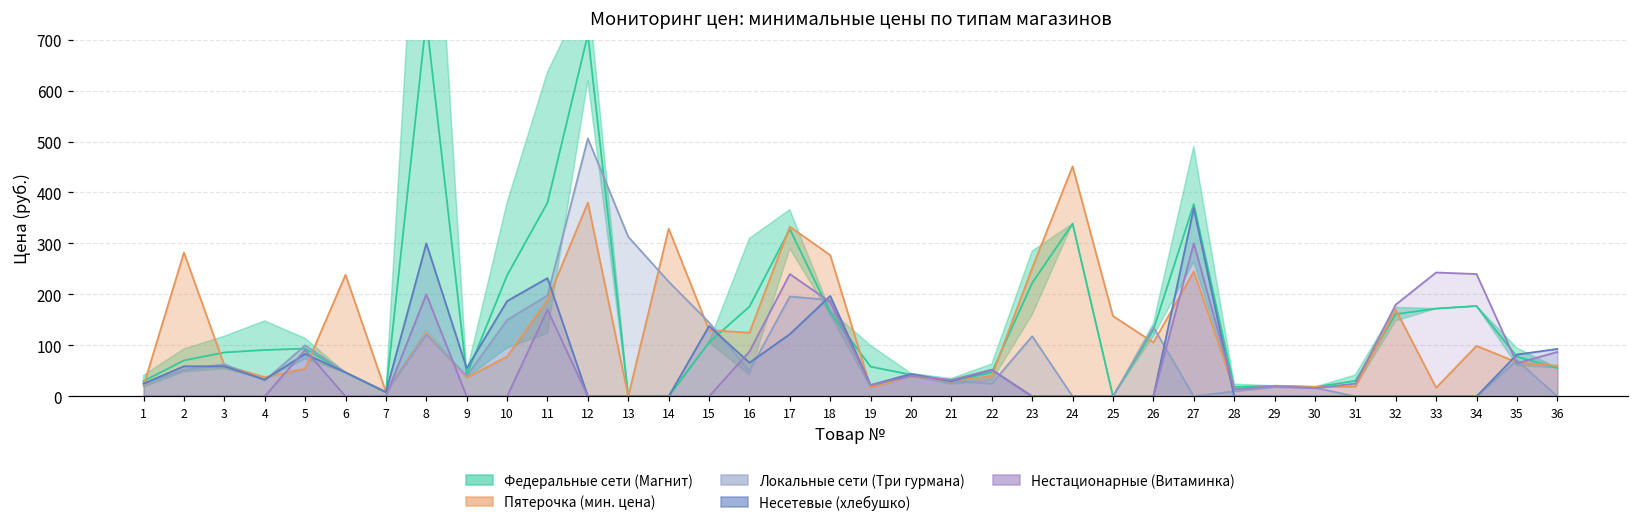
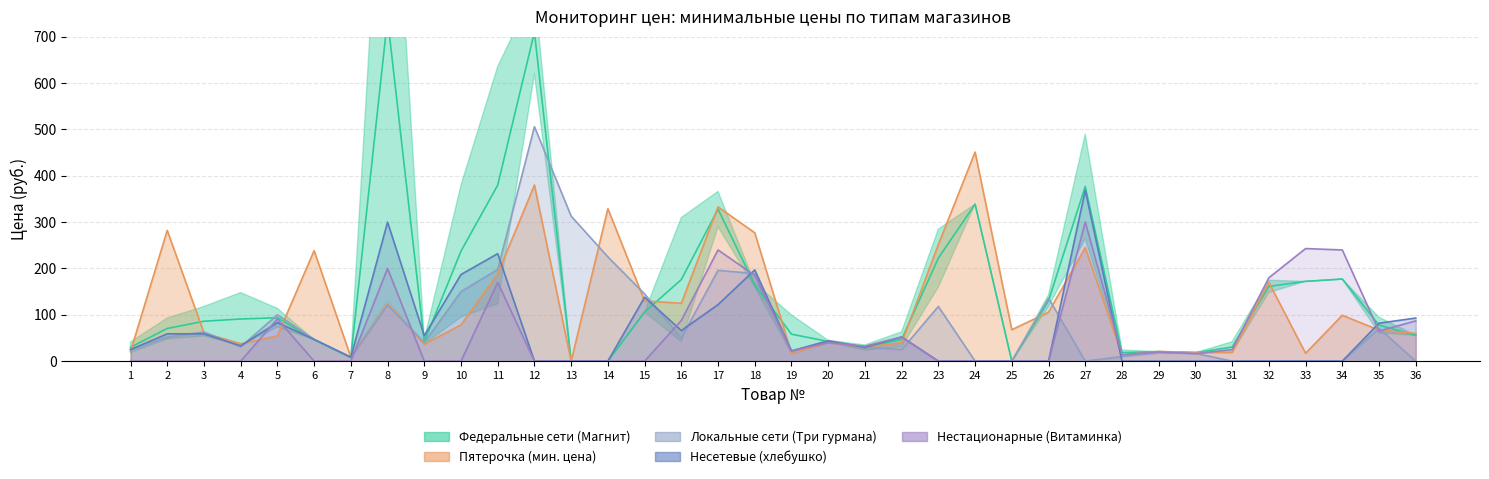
Пятерочка (мин. цена), 25: 160 -> 70
